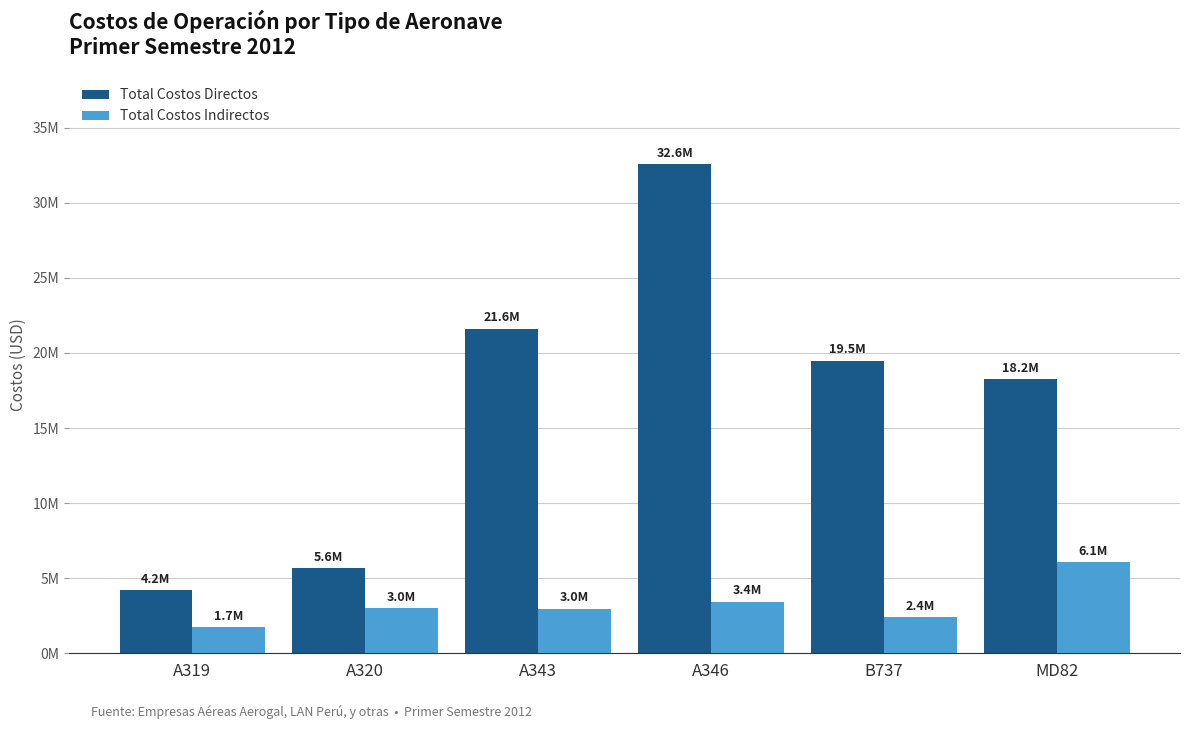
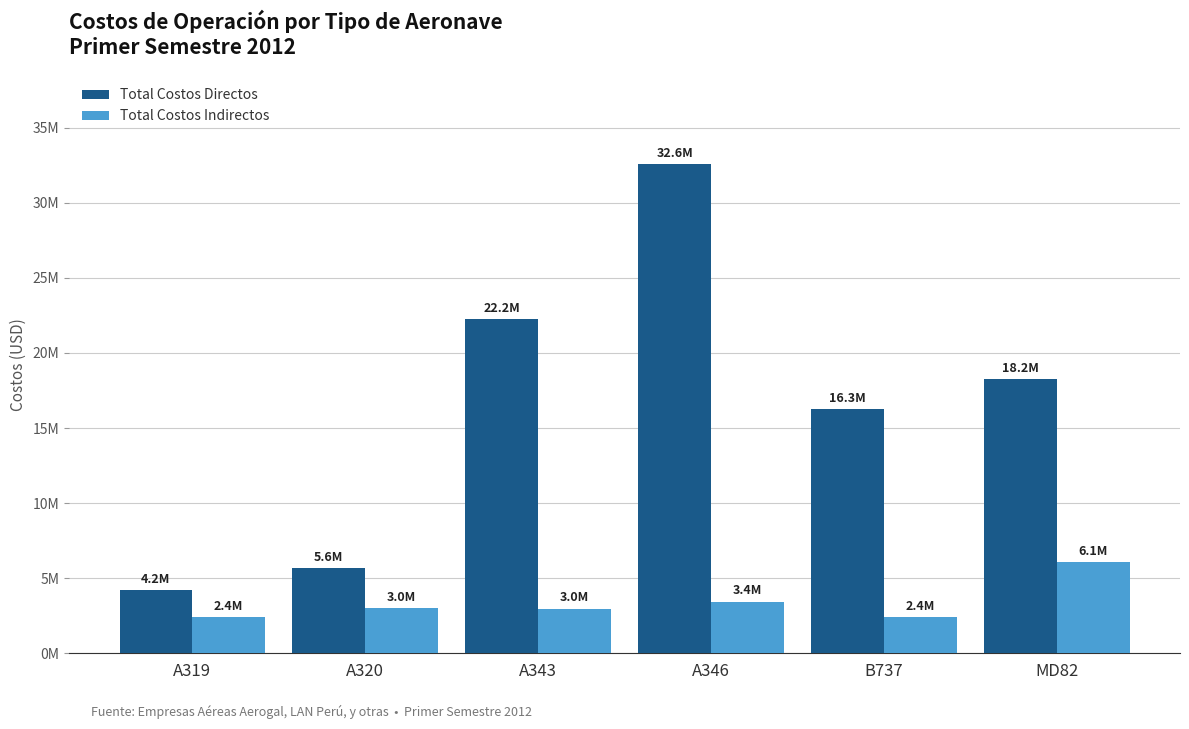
Total Costos Indirectos, A319: 1.7M -> 2.4M
Total Costos Directos, A343: 21.6M -> 22.2M
Total Costos Directos, B737: 19.5M -> 16.3M
